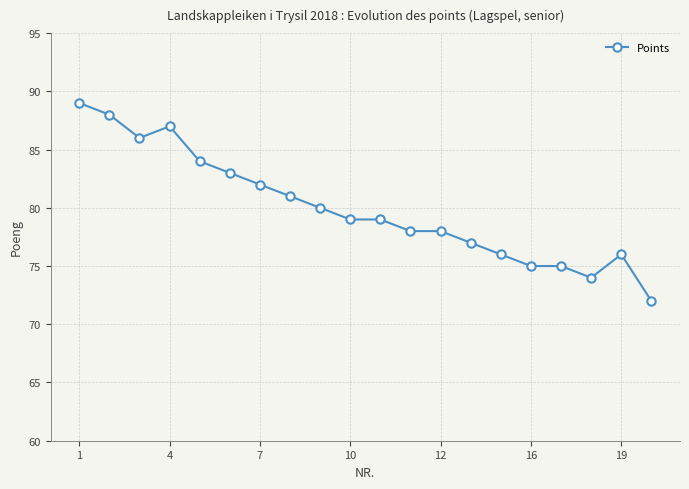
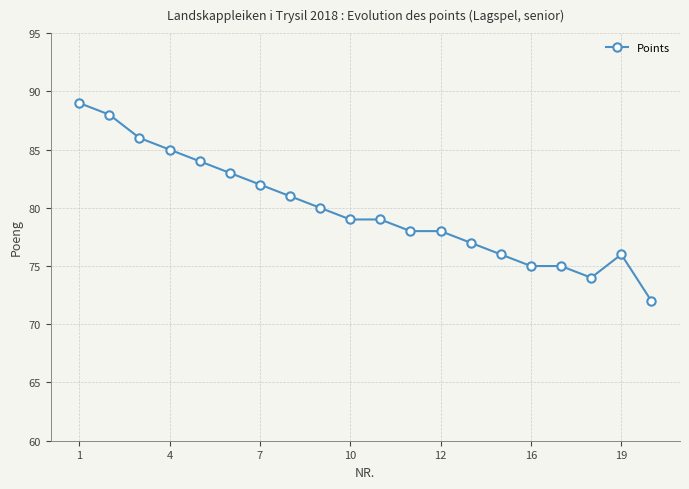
4: 87 -> 85
